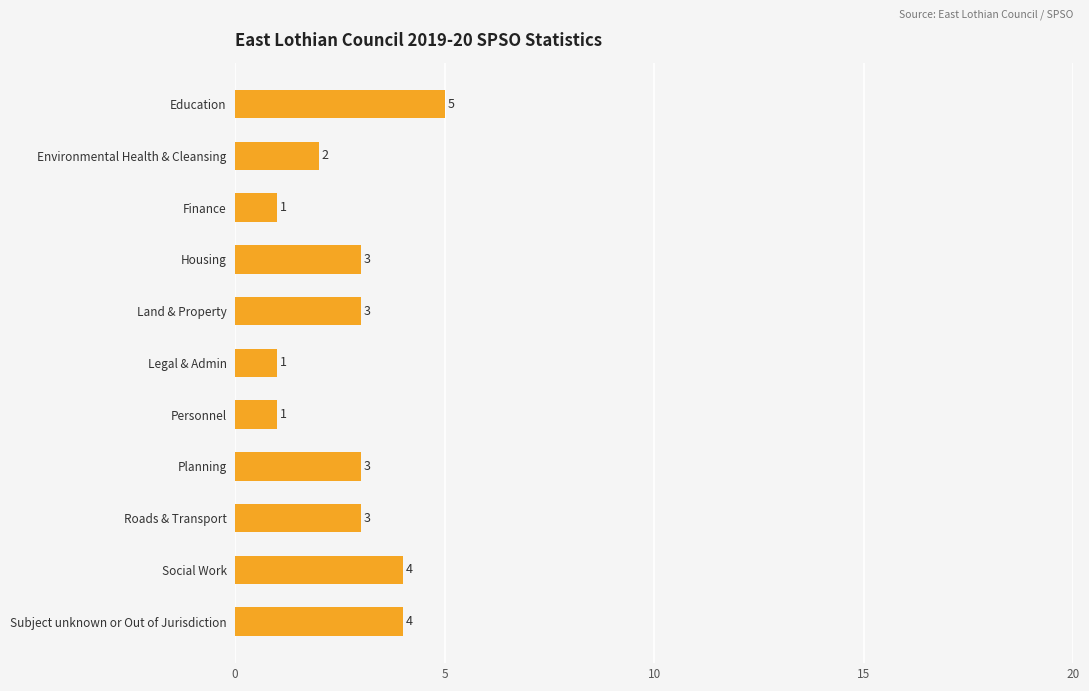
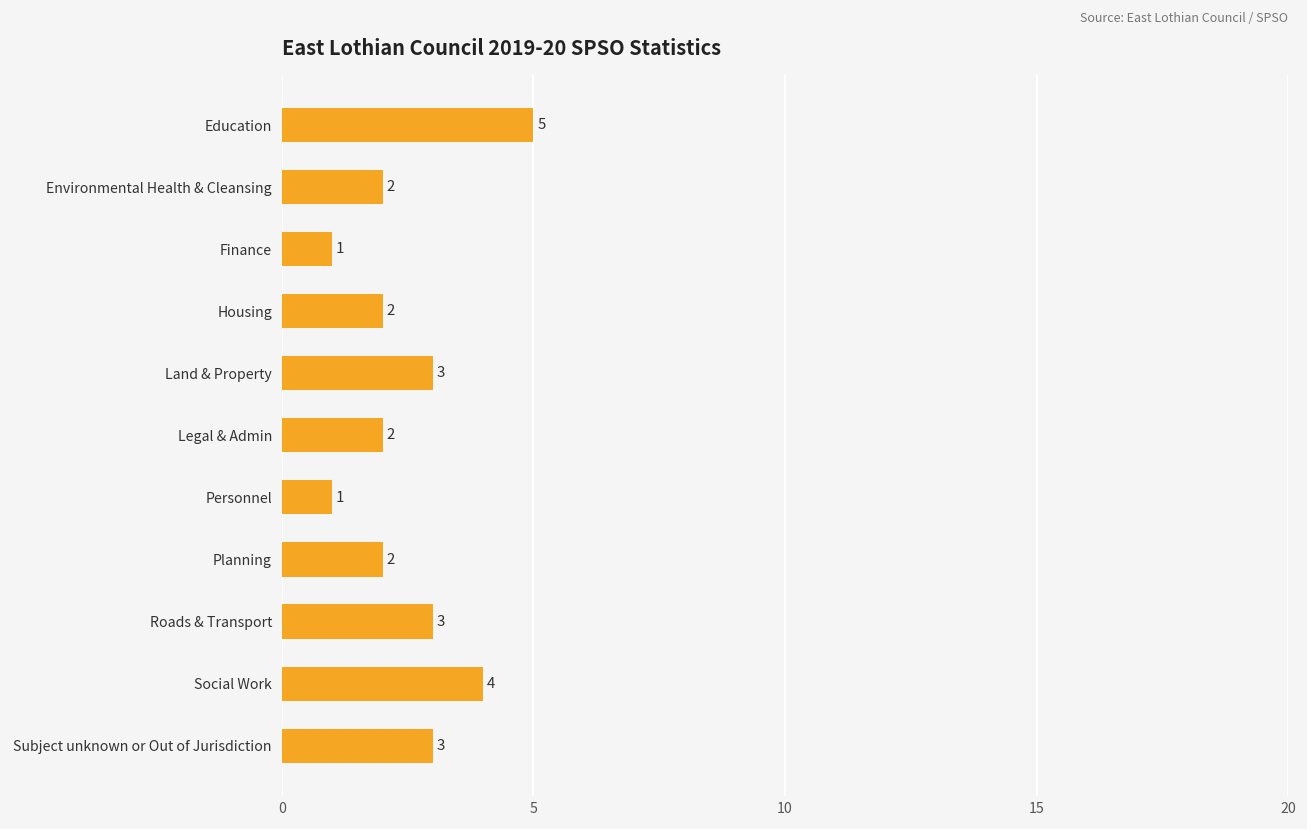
Housing: 3 -> 2
Legal & Admin: 1 -> 2
Planning: 3 -> 2
Subject unknown or Out of Jurisdiction: 4 -> 3
